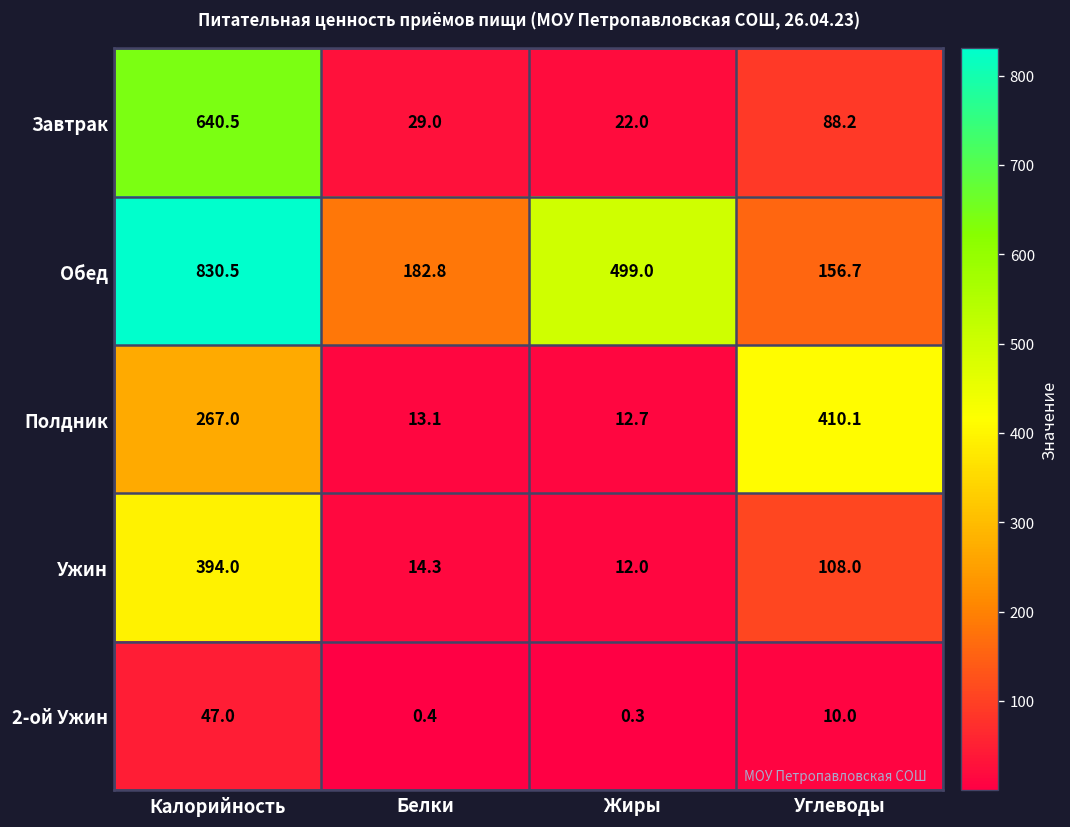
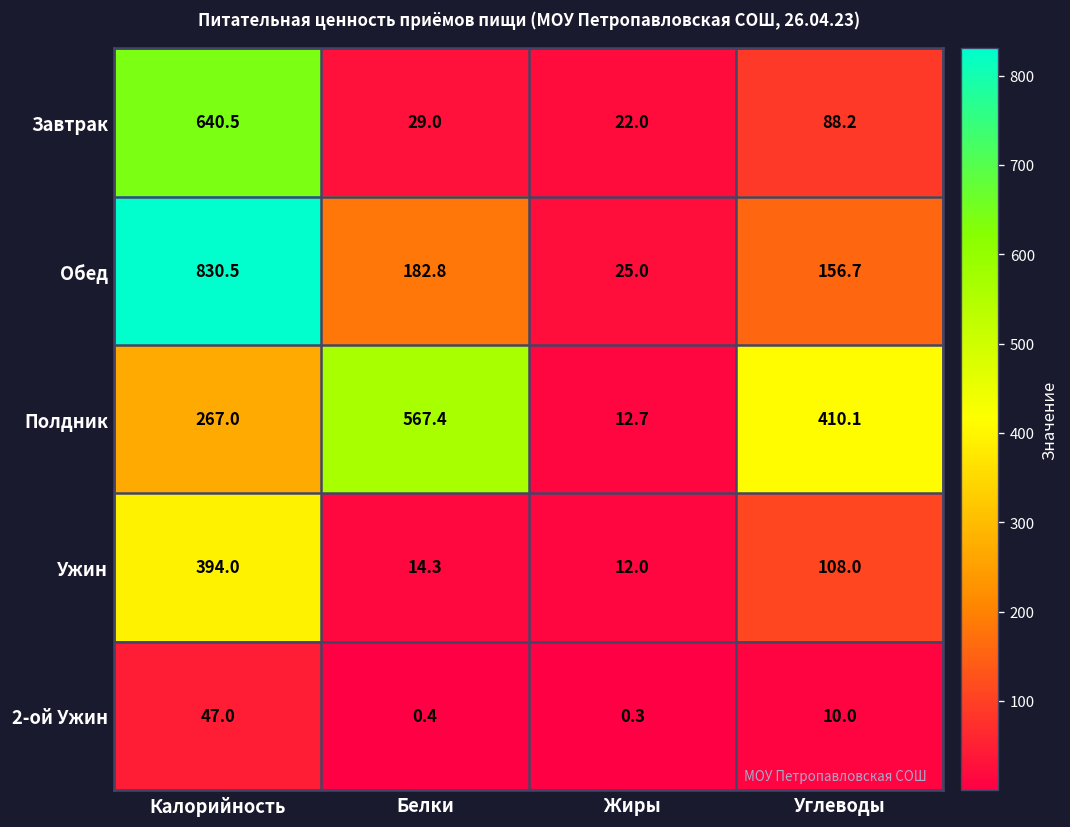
Обед, Жиры: 499.0 -> 25.0
Полдник, Белки: 13.1 -> 567.4
